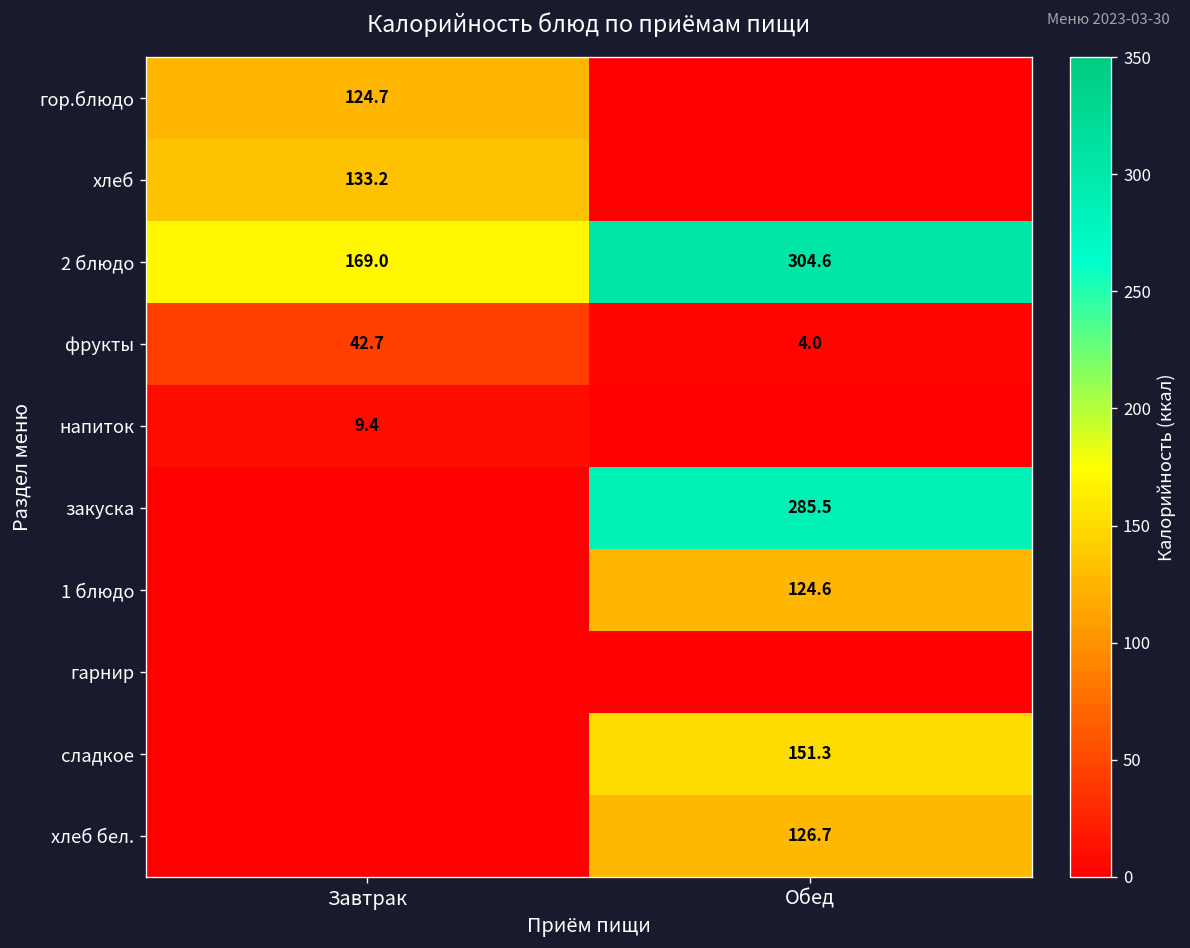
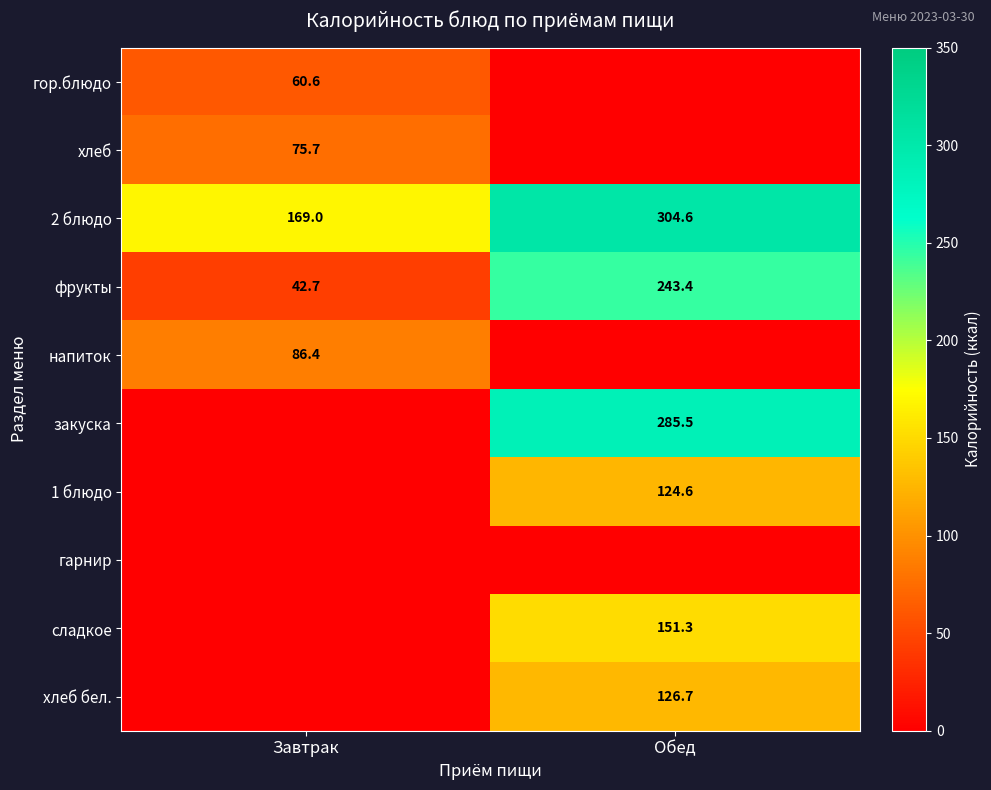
гор.блюдо, Завтрак: 124.7 -> 60.6
хлеб, Завтрак: 133.2 -> 75.7
фрукты, Обед: 4.0 -> 243.4
напиток, Завтрак: 9.4 -> 86.4
